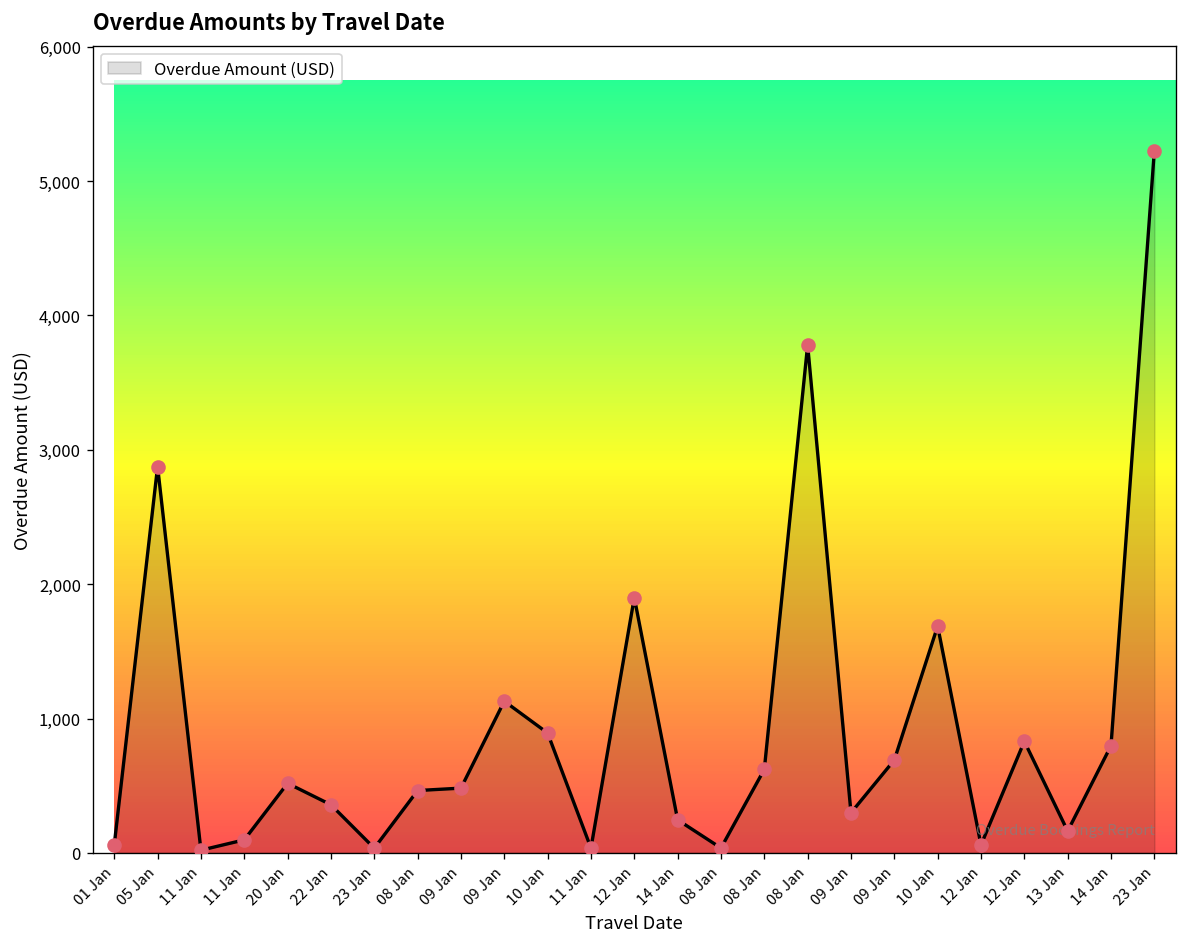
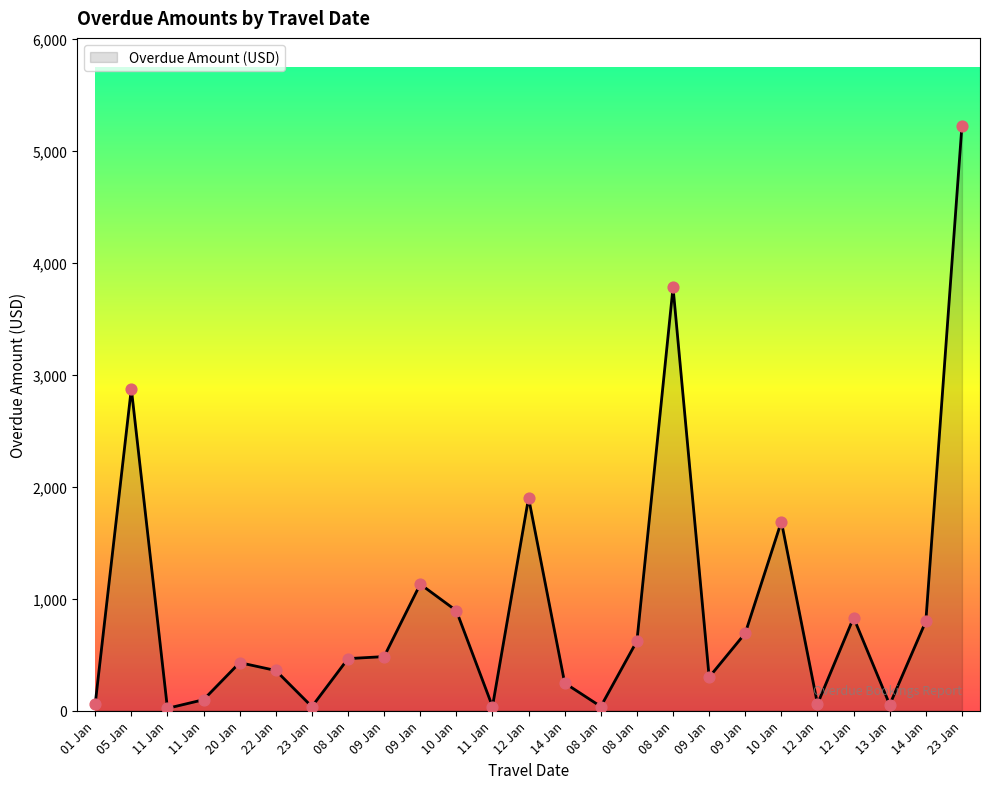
20 Jan: 520 -> 430
13 Jan: 160 -> 50
